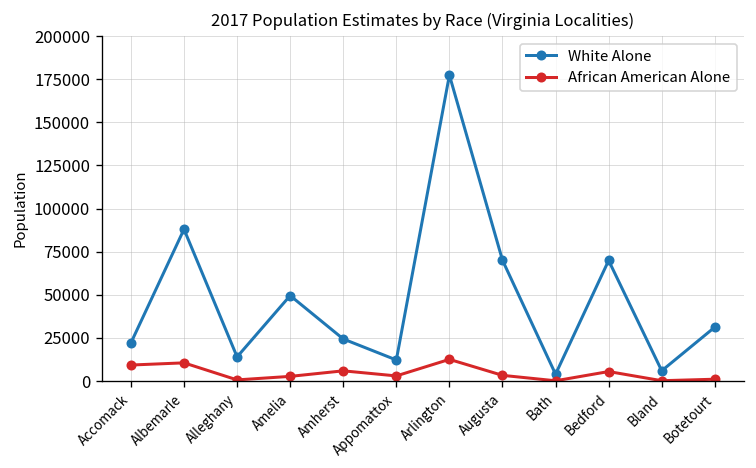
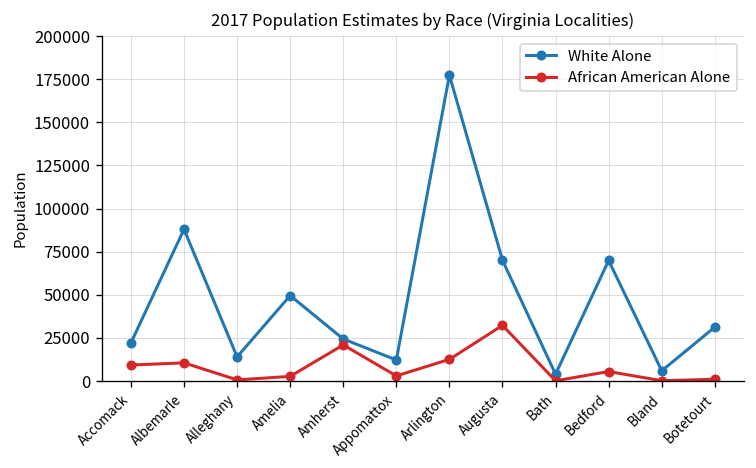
African American Alone, Amherst: 6000 -> 21000
African American Alone, Augusta: 3000 -> 32000
